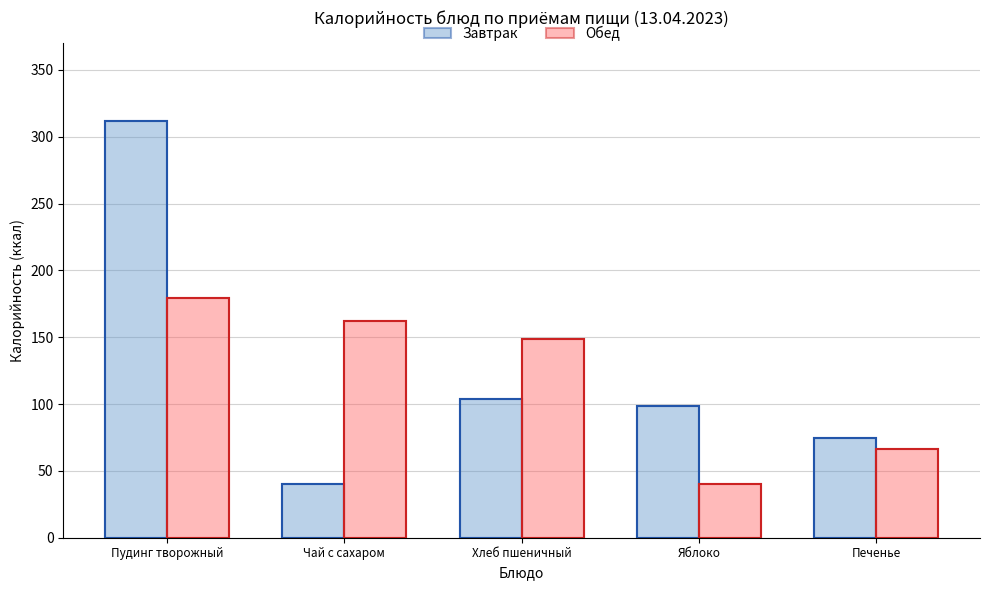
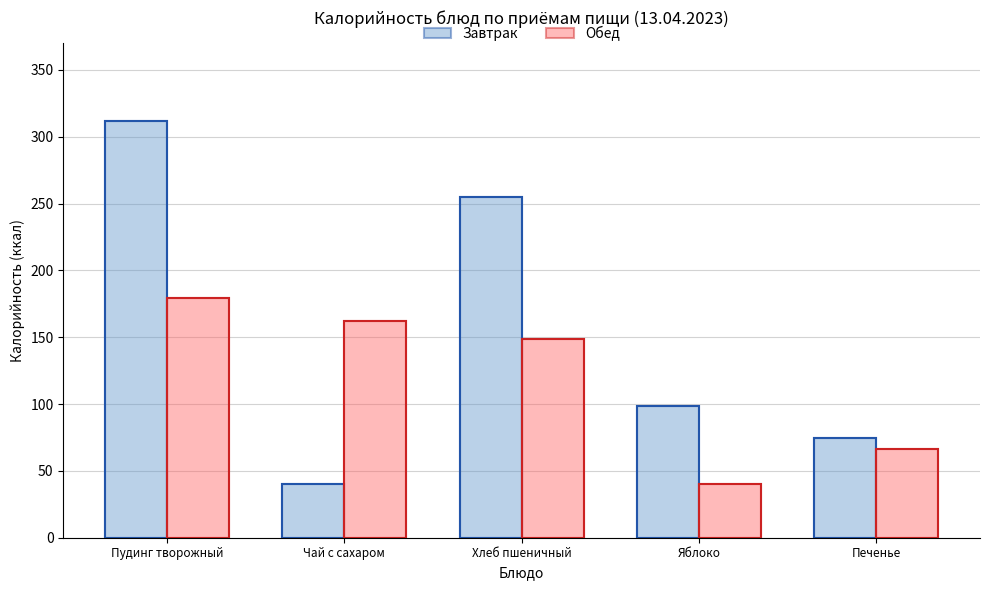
Завтрак, Хлеб пшеничный: 104 -> 255
